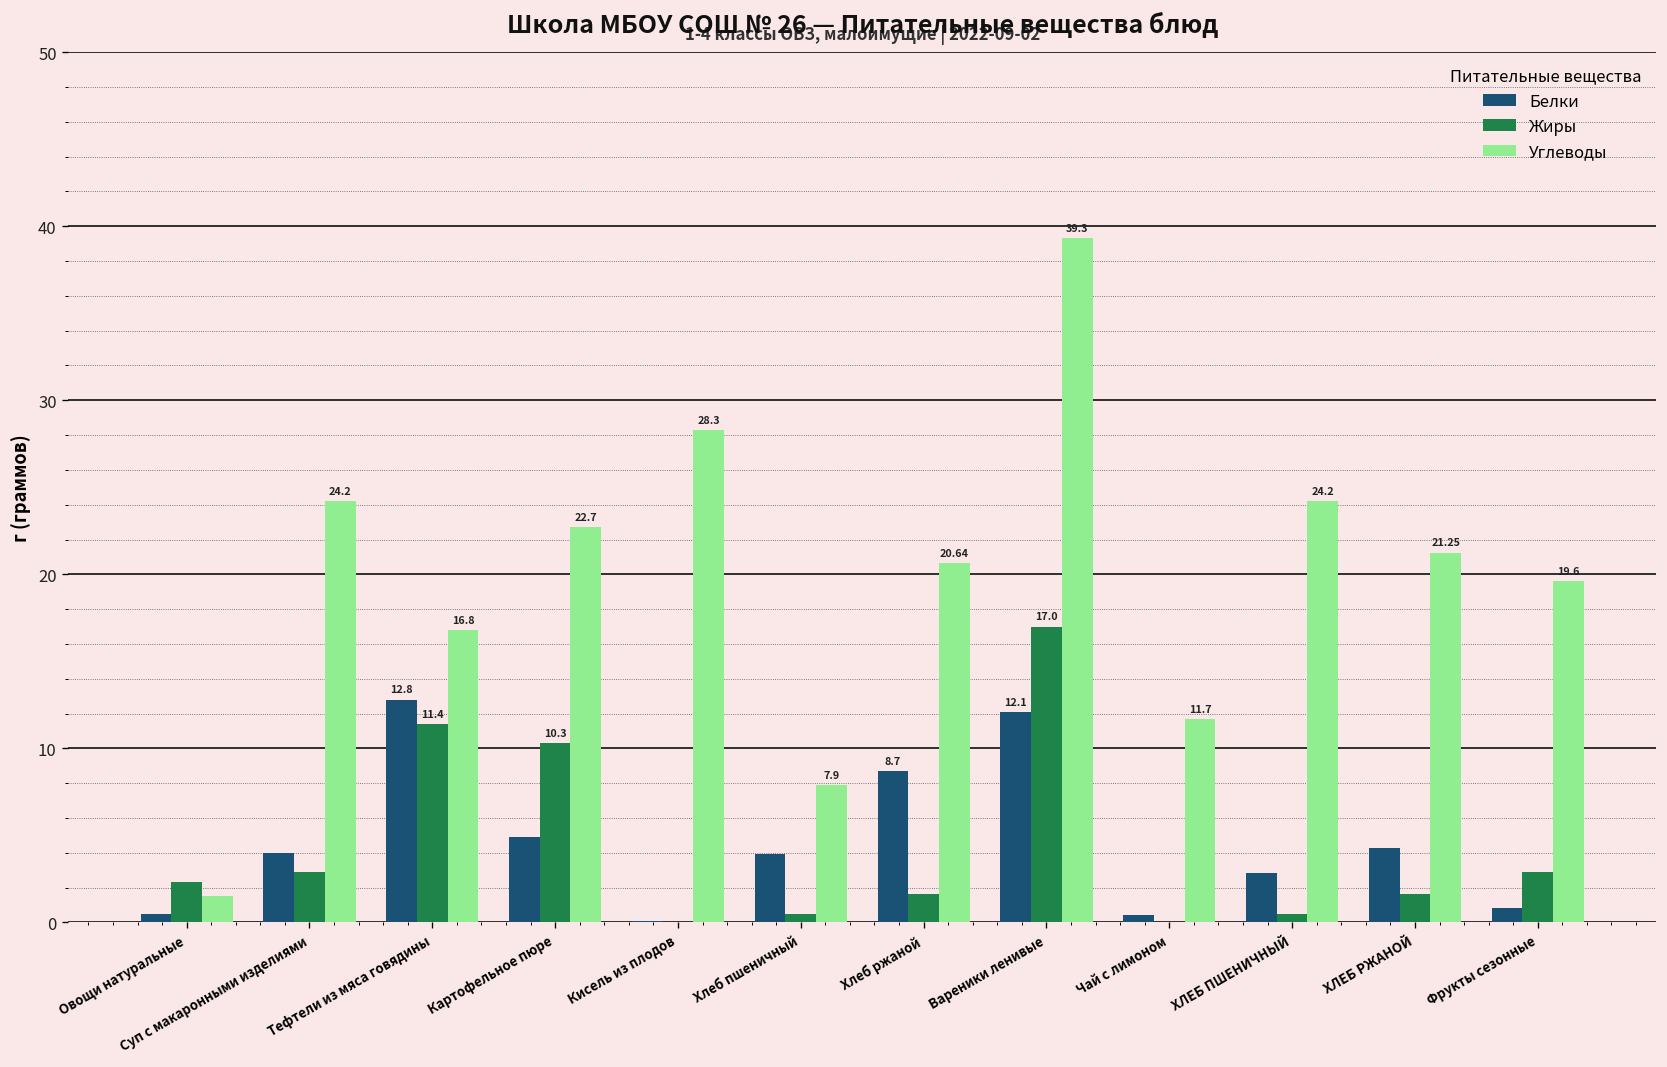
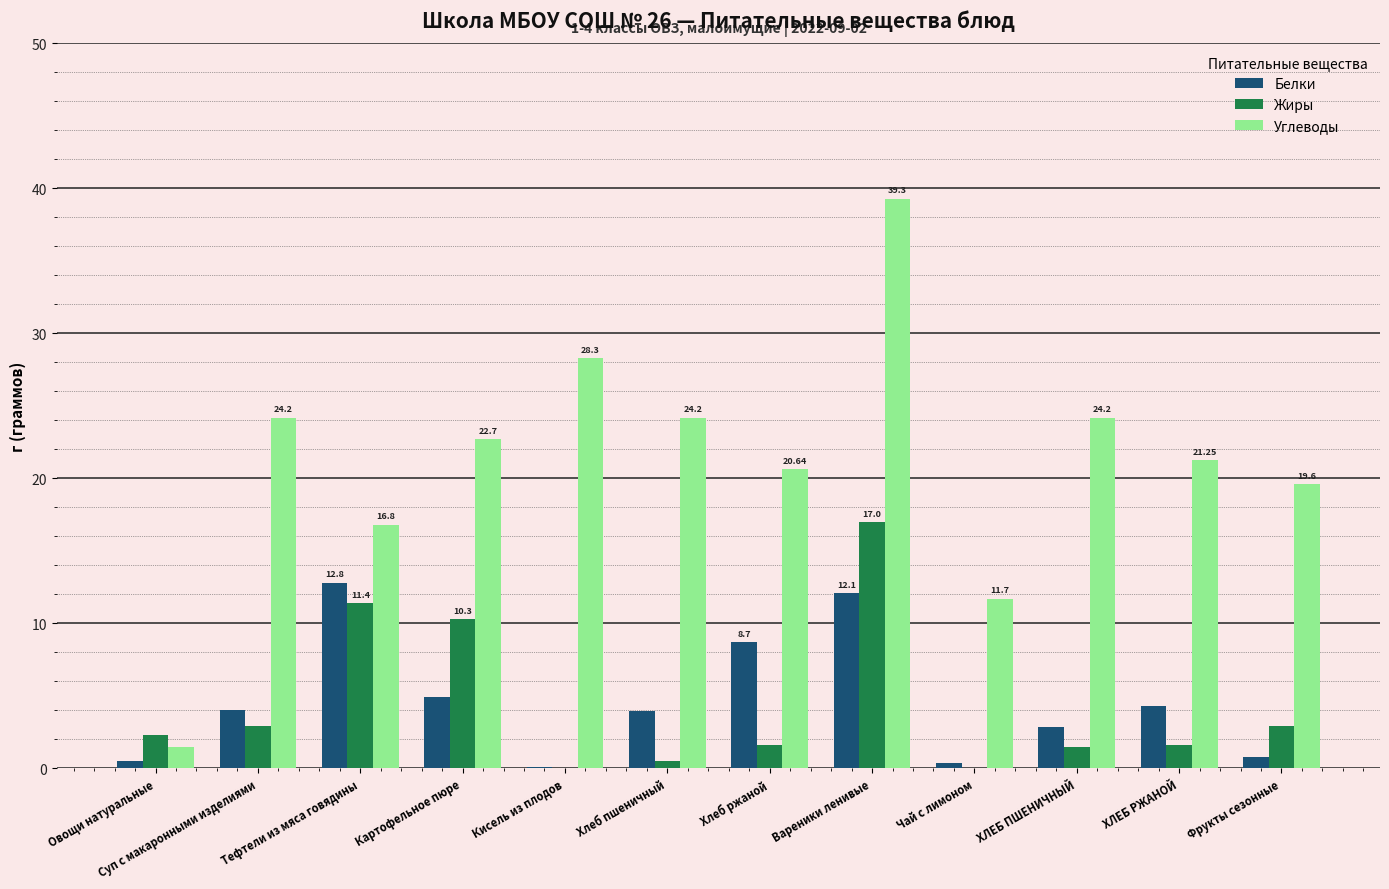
Углеводы, Хлеб пшеничный: 7.9 -> 24.2
Жиры, ХЛЕБ ПШЕНИЧНЫЙ: 0.5 -> 1.5
